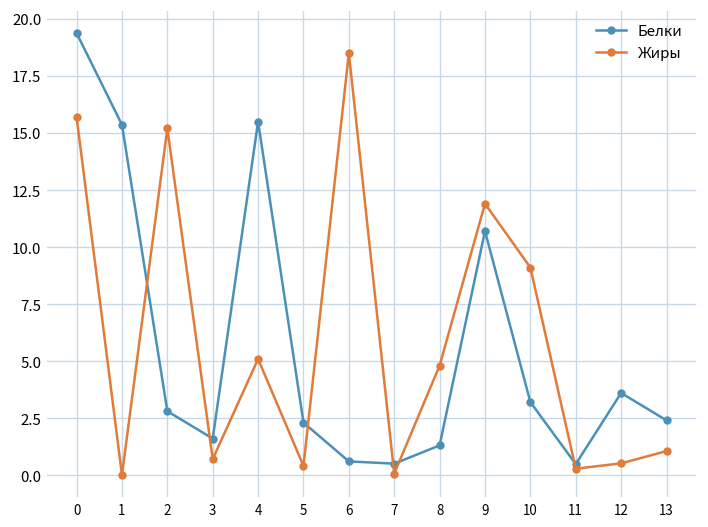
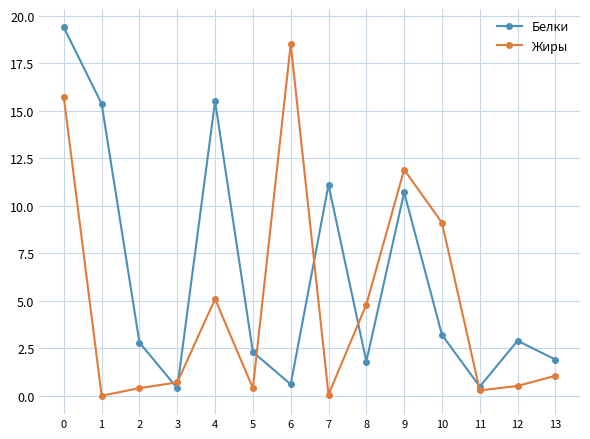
Жиры, 2: 15.2 -> 0.4
Белки, 3: 1.6 -> 0.4
Белки, 7: 0.5 -> 11.1
Белки, 8: 1.3 -> 1.8
Белки, 12: 3.6 -> 2.9
Белки, 13: 2.4 -> 1.9
